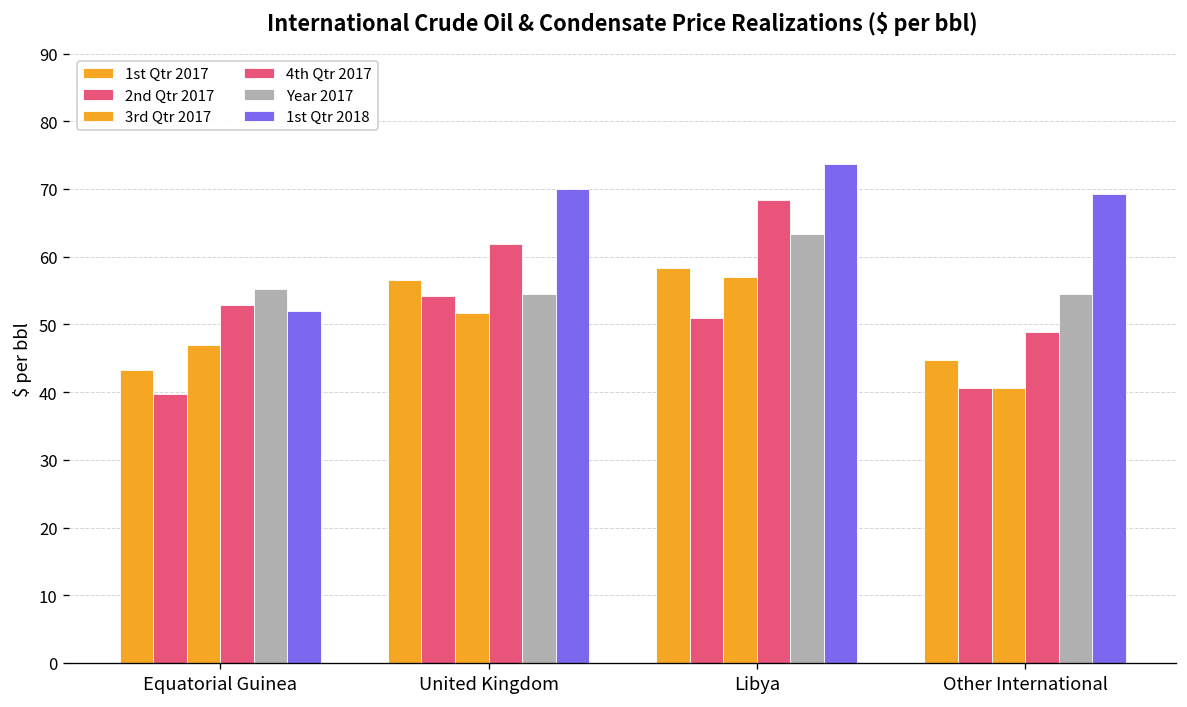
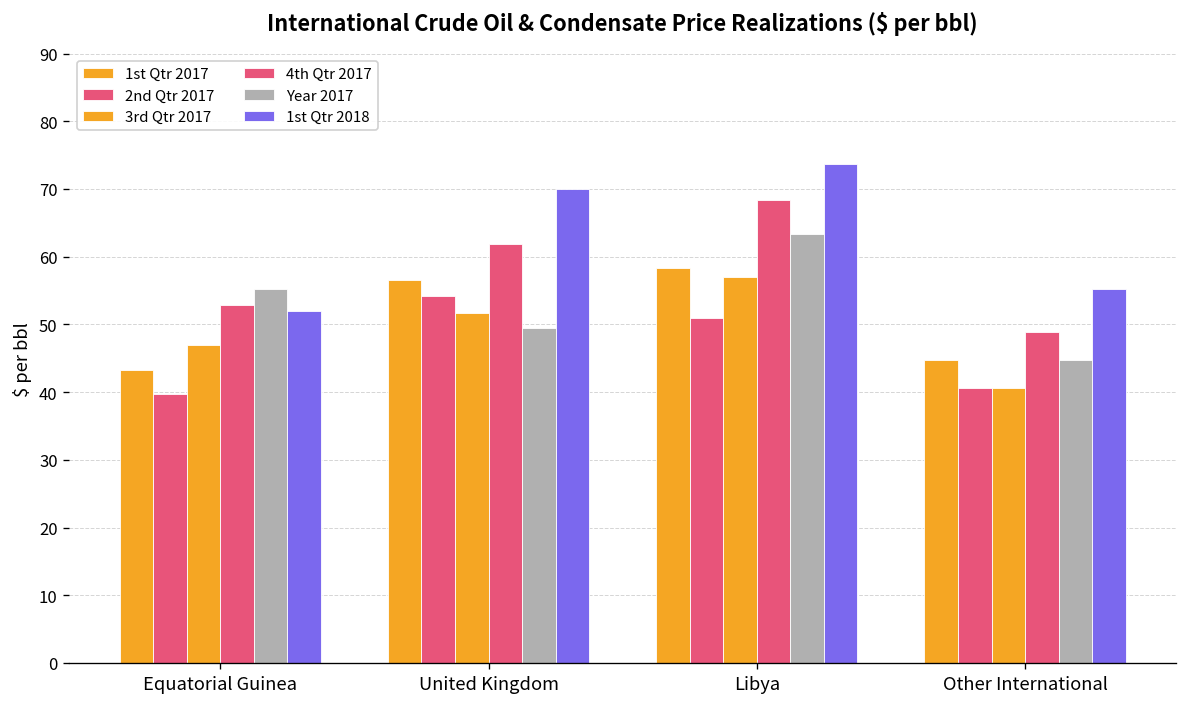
Year 2017, United Kingdom: 55 -> 49
Year 2017, Other International: 55 -> 45
1st Qtr 2018, Other International: 69 -> 55
